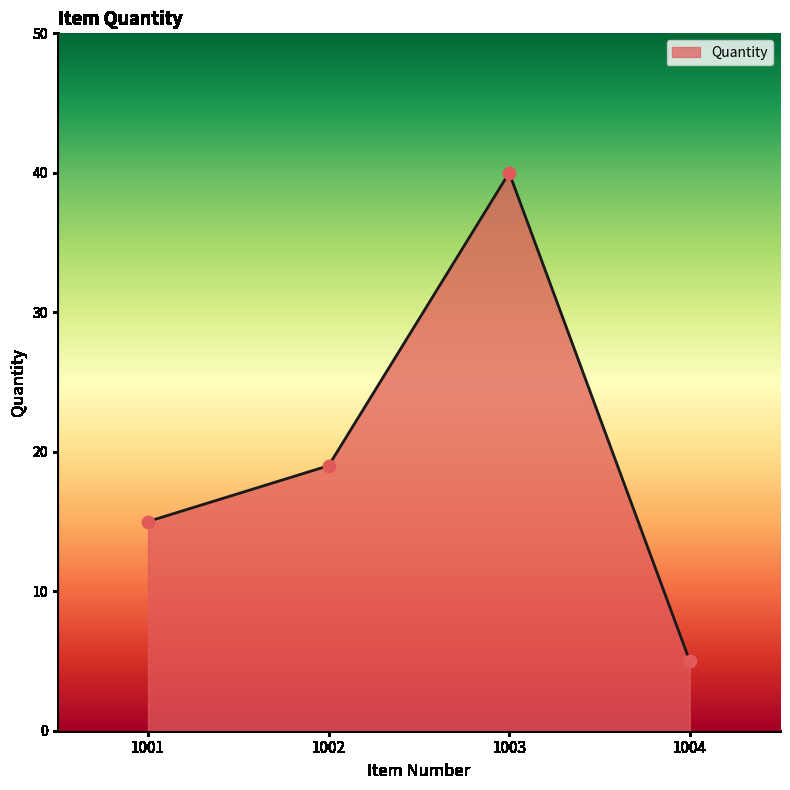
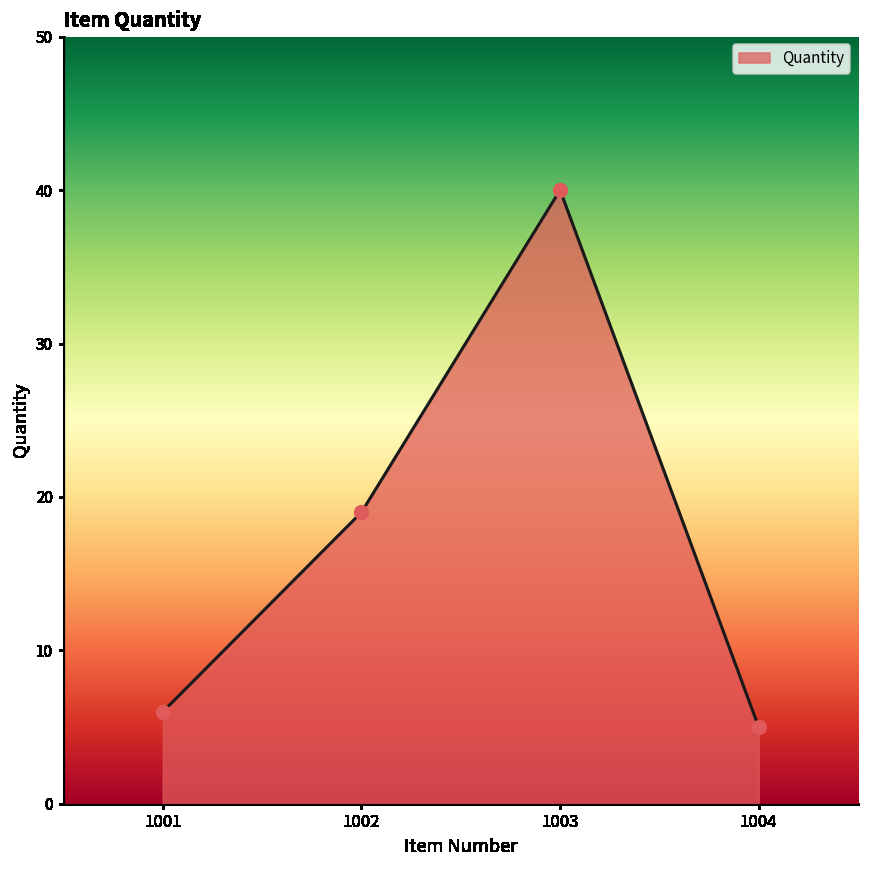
1001: 15 -> 6
